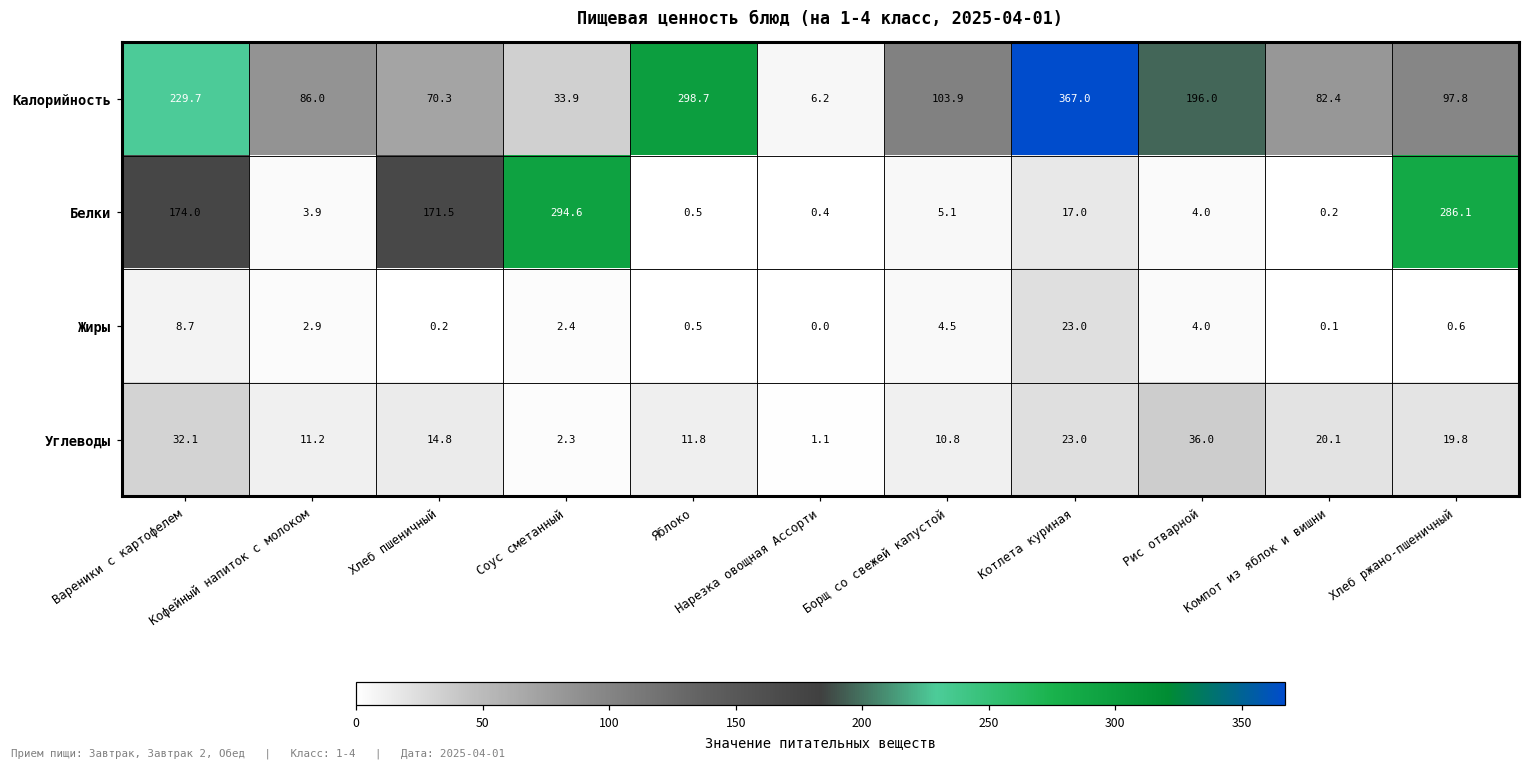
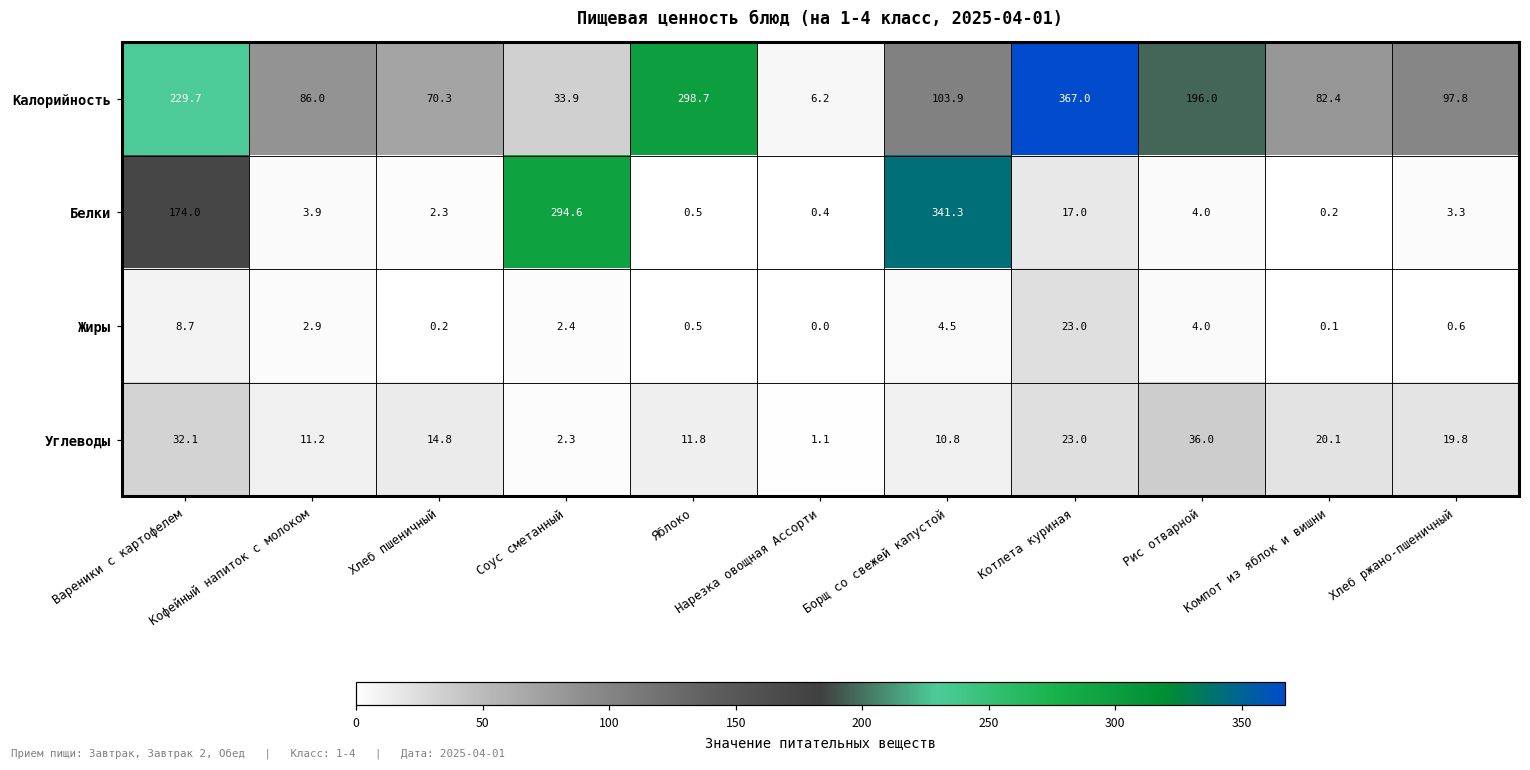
Белки, Хлеб пшеничный: 171.5 -> 2.3
Белки, Борщ со свежей капустой: 5.1 -> 341.3
Белки, Хлеб ржано-пшеничный: 286.1 -> 3.3
